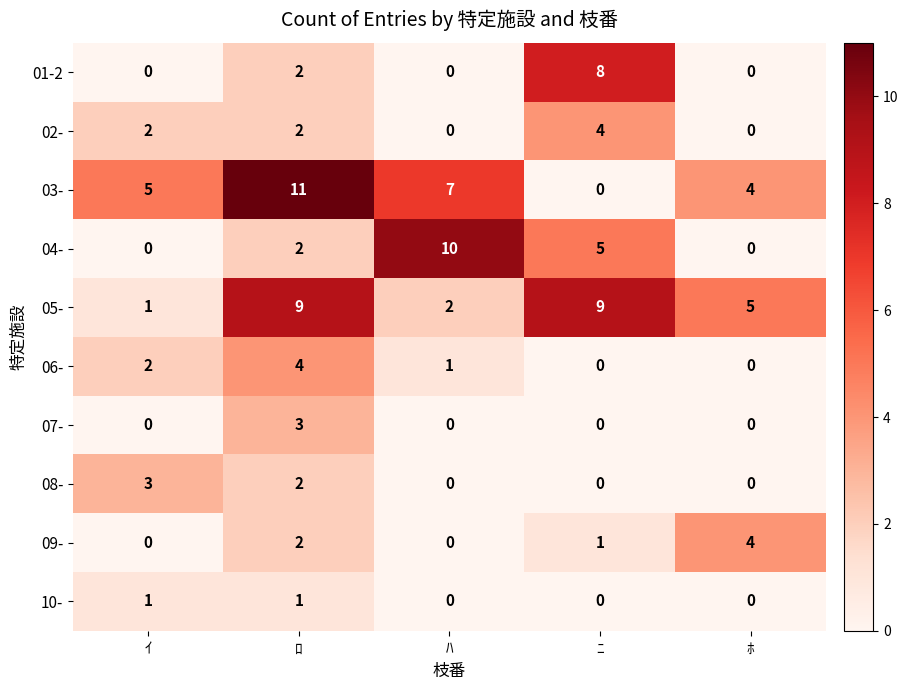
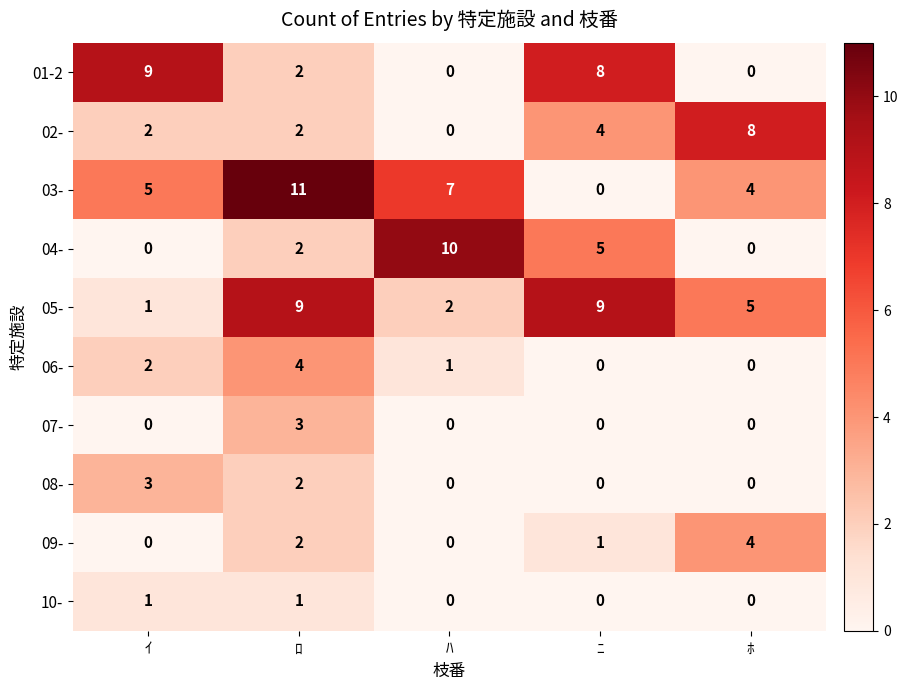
01-2, ｲ: 0 -> 9
02-, ﾎ: 0 -> 8
